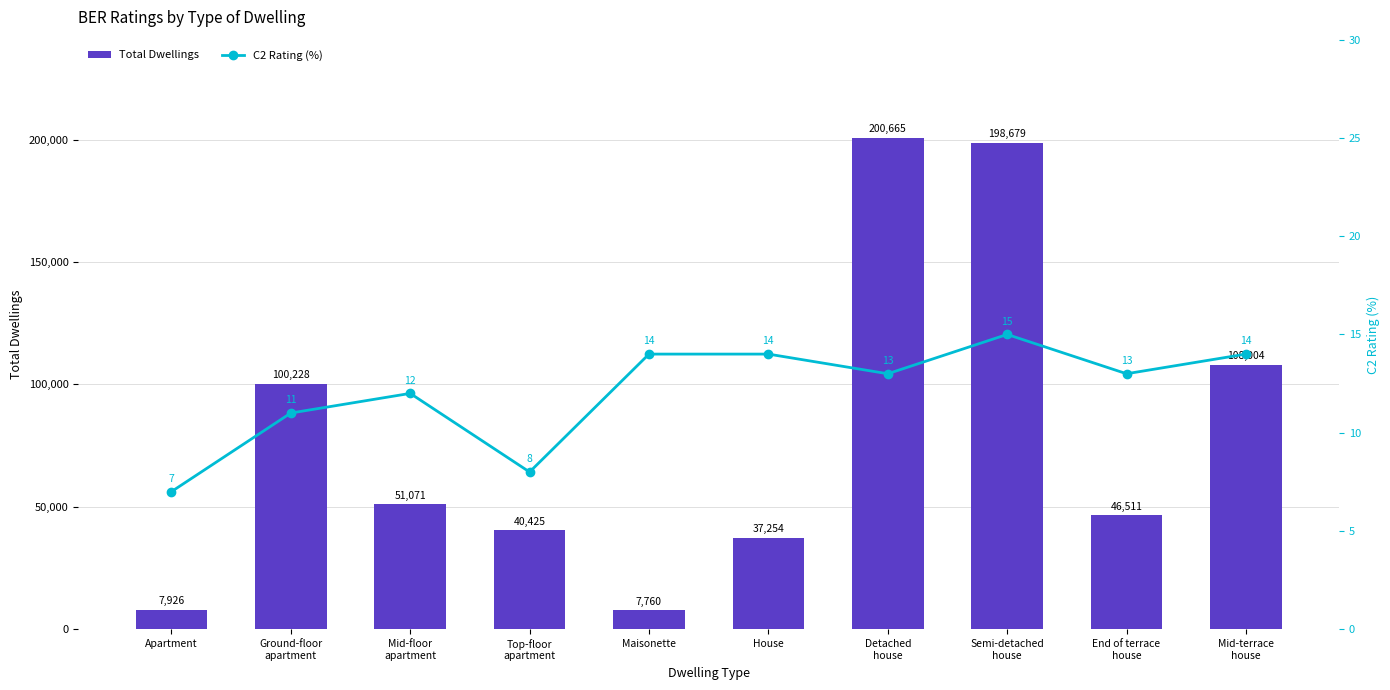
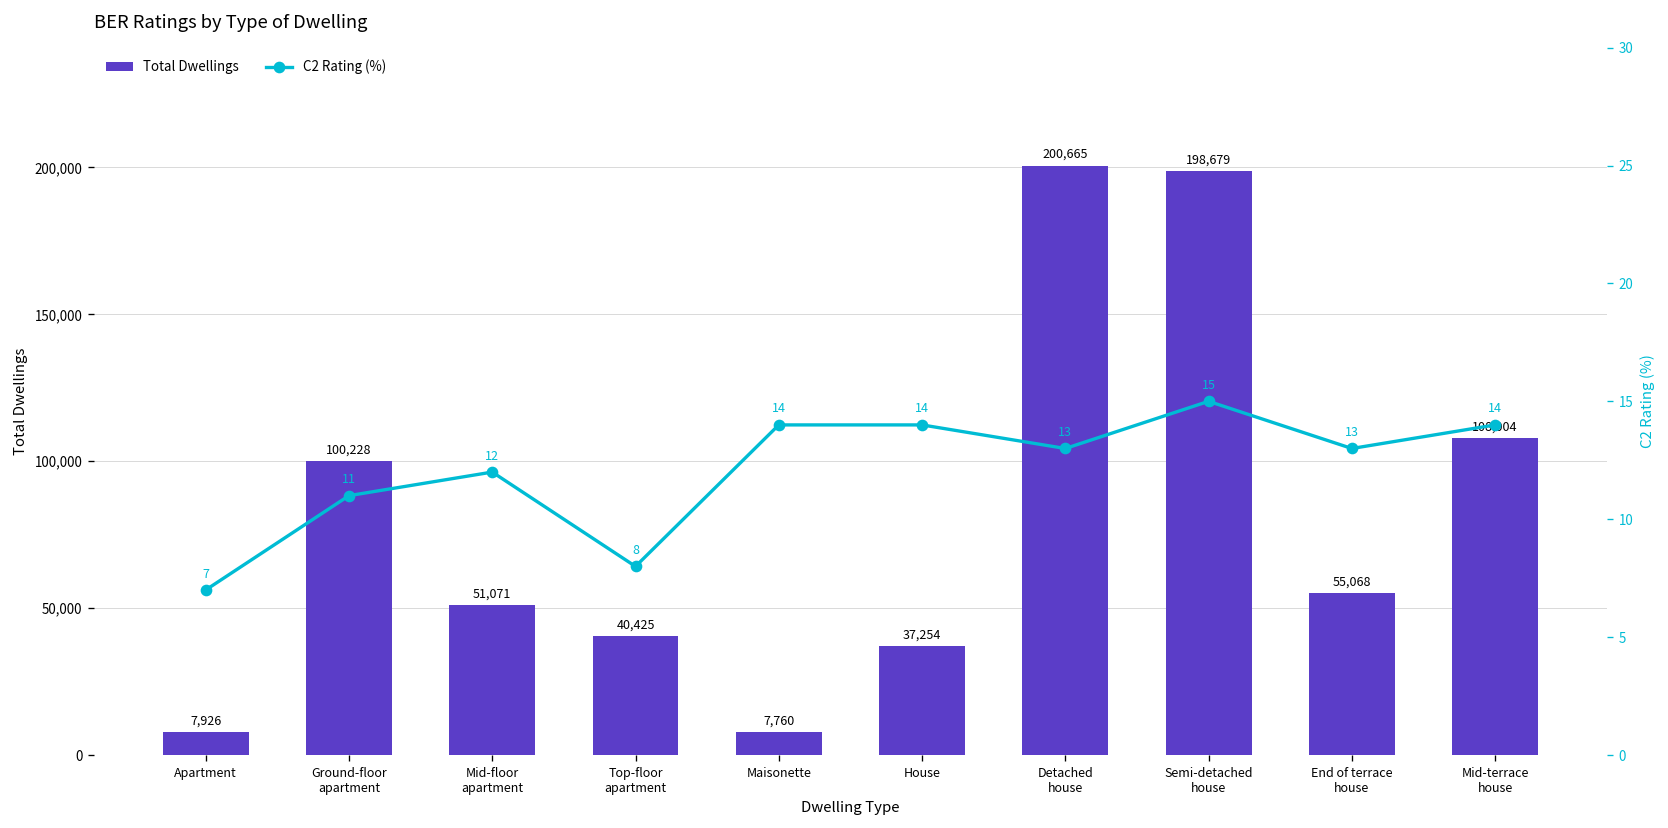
Total Dwellings, End of terrace house: 46,511 -> 55,068
